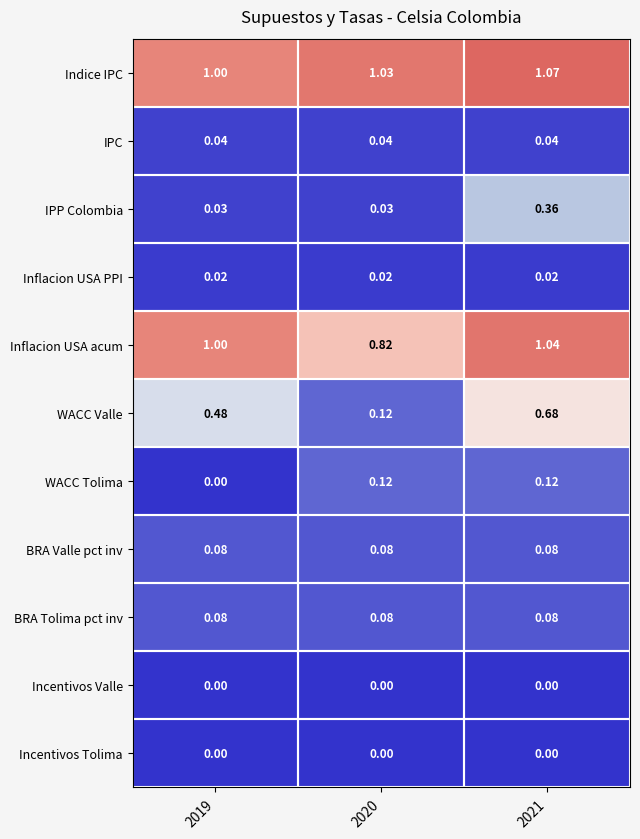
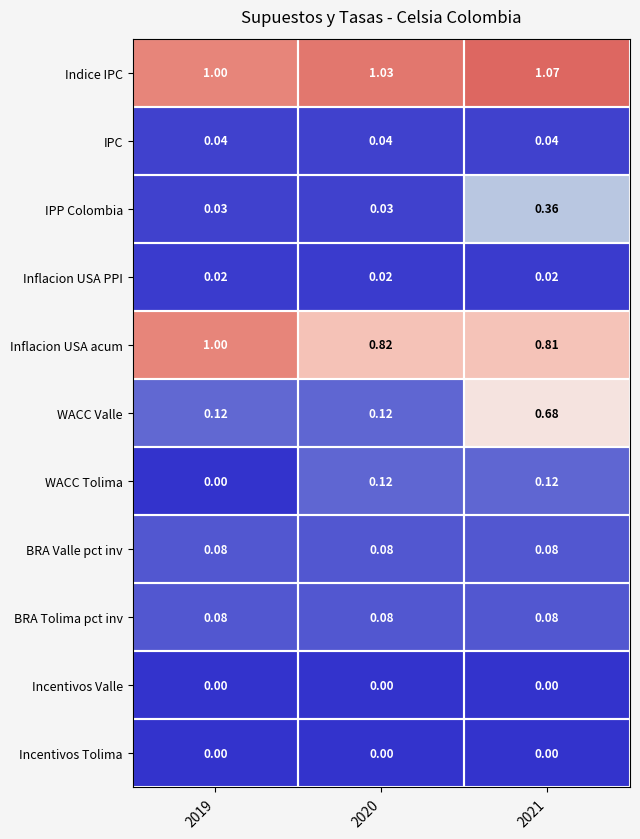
Inflacion USA acum, 2021: 1.04 -> 0.81
WACC Valle, 2019: 0.48 -> 0.12
